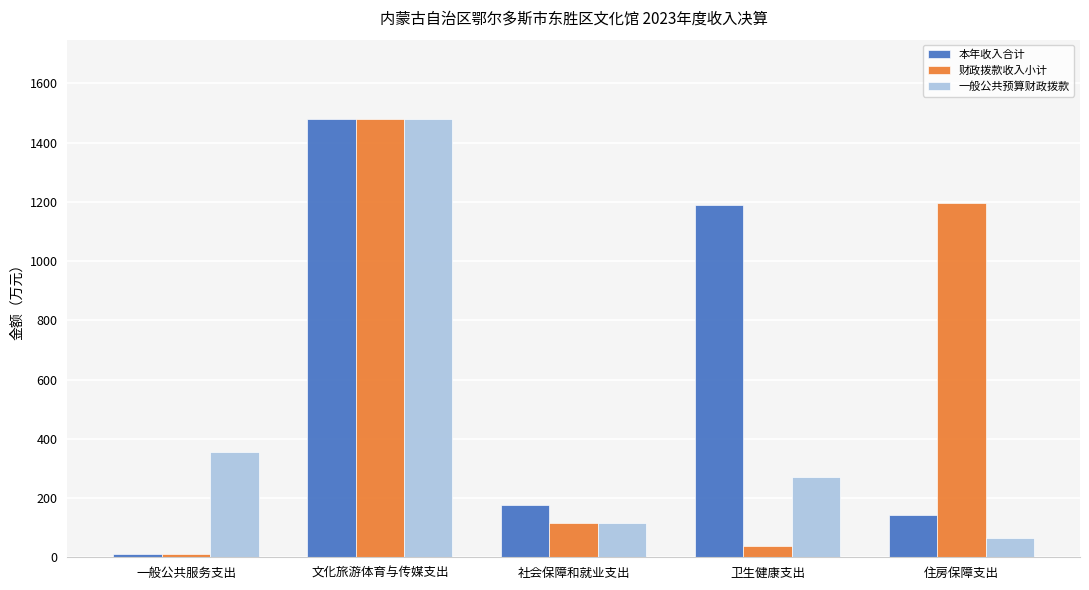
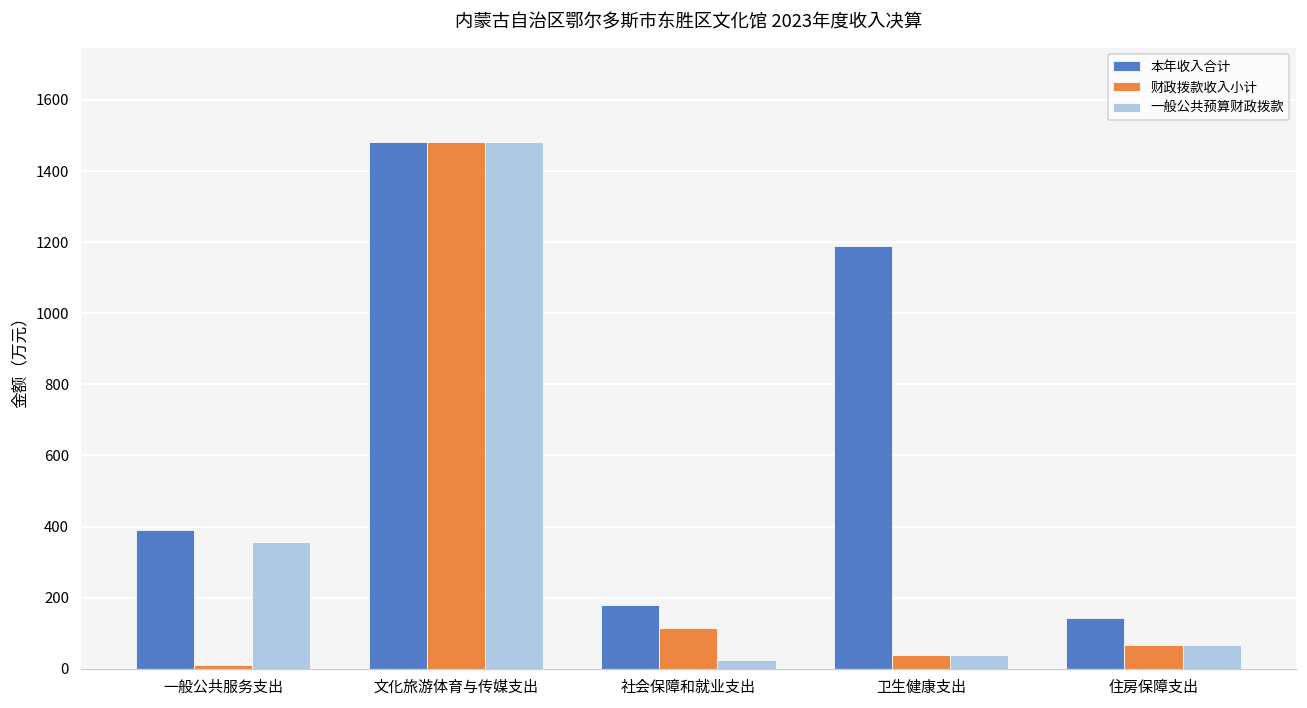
本年收入合计, 一般公共服务支出: 10 -> 390
一般公共预算财政拨款, 社会保障和就业支出: 110 -> 20
一般公共预算财政拨款, 卫生健康支出: 270 -> 40
财政拨款收入小计, 住房保障支出: 1200 -> 70
